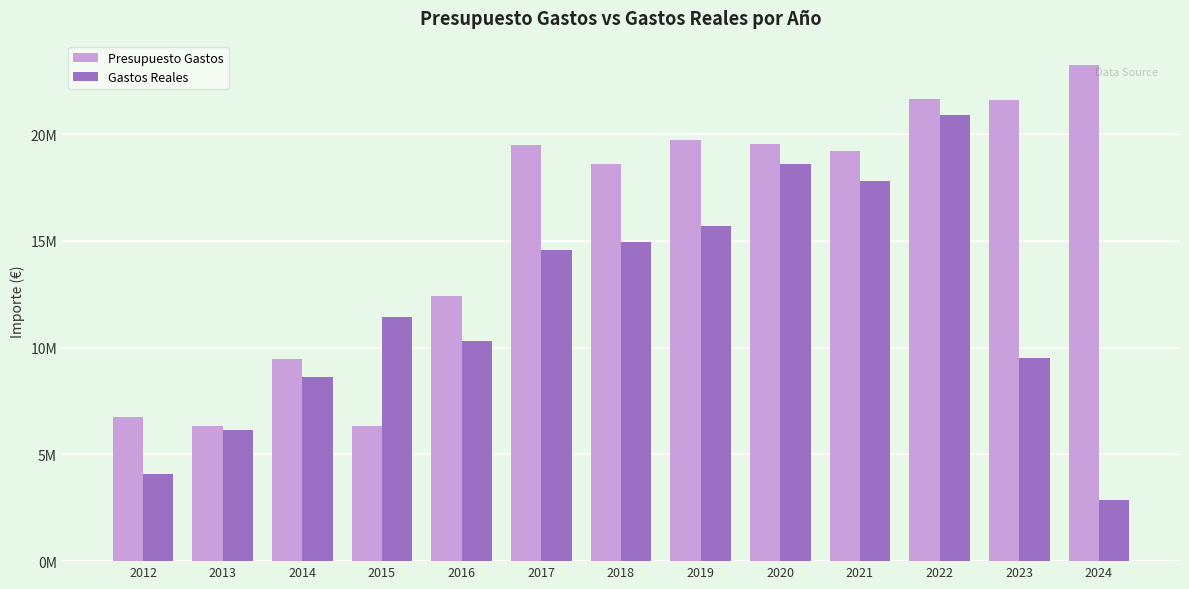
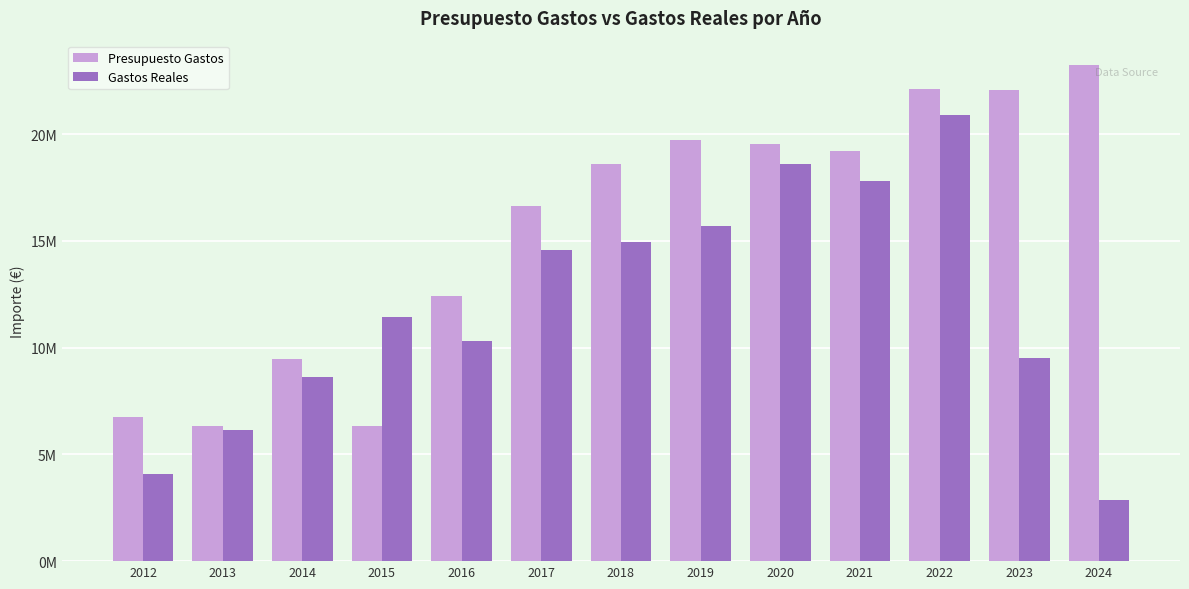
Presupuesto Gastos, 2017: 19500000 -> 16700000
Presupuesto Gastos, 2022: 21600000 -> 22100000
Presupuesto Gastos, 2023: 21600000 -> 22100000
